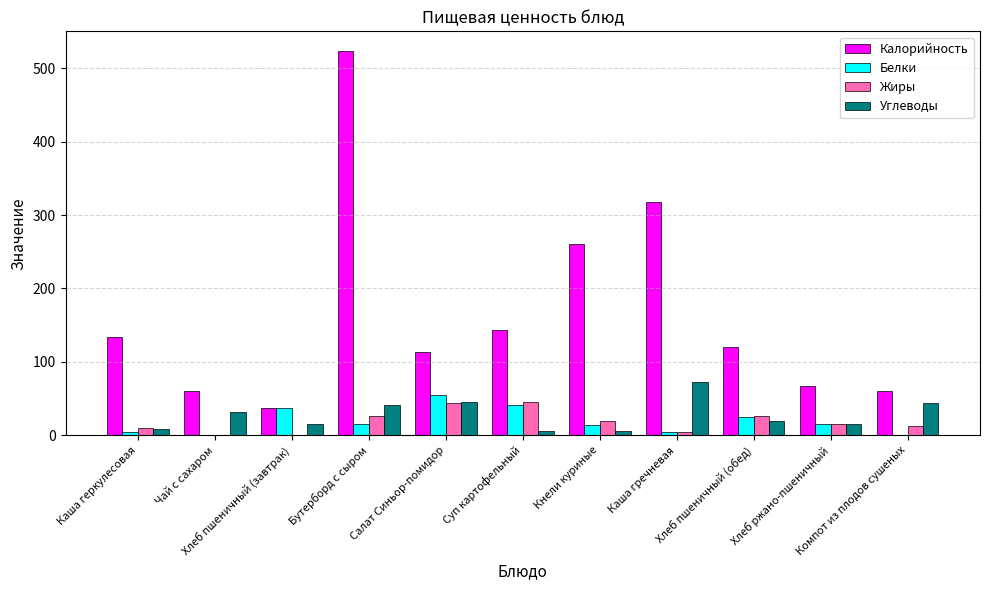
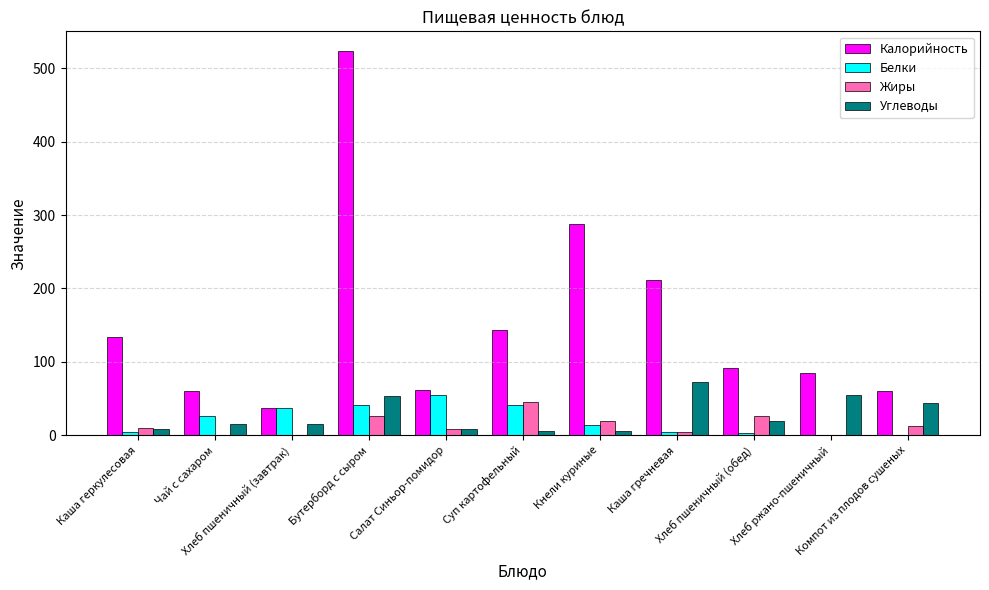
Белки, Чай с сахаром: 0 -> 30
Углеводы, Чай с сахаром: 30 -> 20
Белки, Бутерборд с сыром: 20 -> 40
Углеводы, Бутерборд с сыром: 40 -> 50
Калорийность, Салат Синьор-помидор: 110 -> 60
Жиры, Салат Синьор-помидор: 40 -> 10
Углеводы, Салат Синьор-помидор: 50 -> 10
Калорийность, Кнели куриные: 260 -> 290
Калорийность, Каша гречневая: 320 -> 210
Калорийность, Хлеб пшеничный (обед): 120 -> 90
Белки, Хлеб пшеничный (обед): 30 -> 0
Калорийность, Хлеб ржано-пшеничный: 70 -> 90
Белки, Хлеб ржано-пшеничный: 20 -> 0
Жиры, Хлеб ржано-пшеничный: 20 -> 0
Углеводы, Хлеб ржано-пшеничный: 20 -> 60
